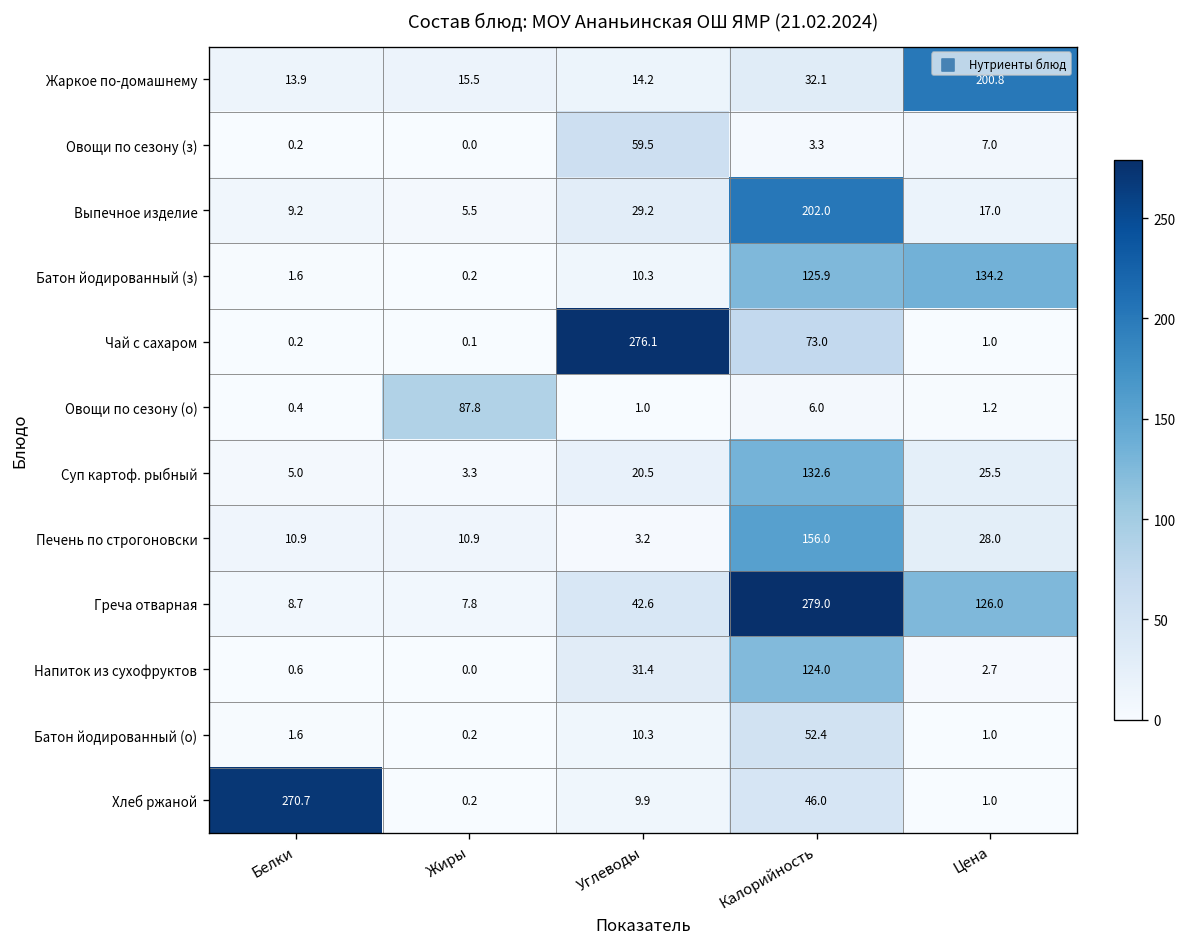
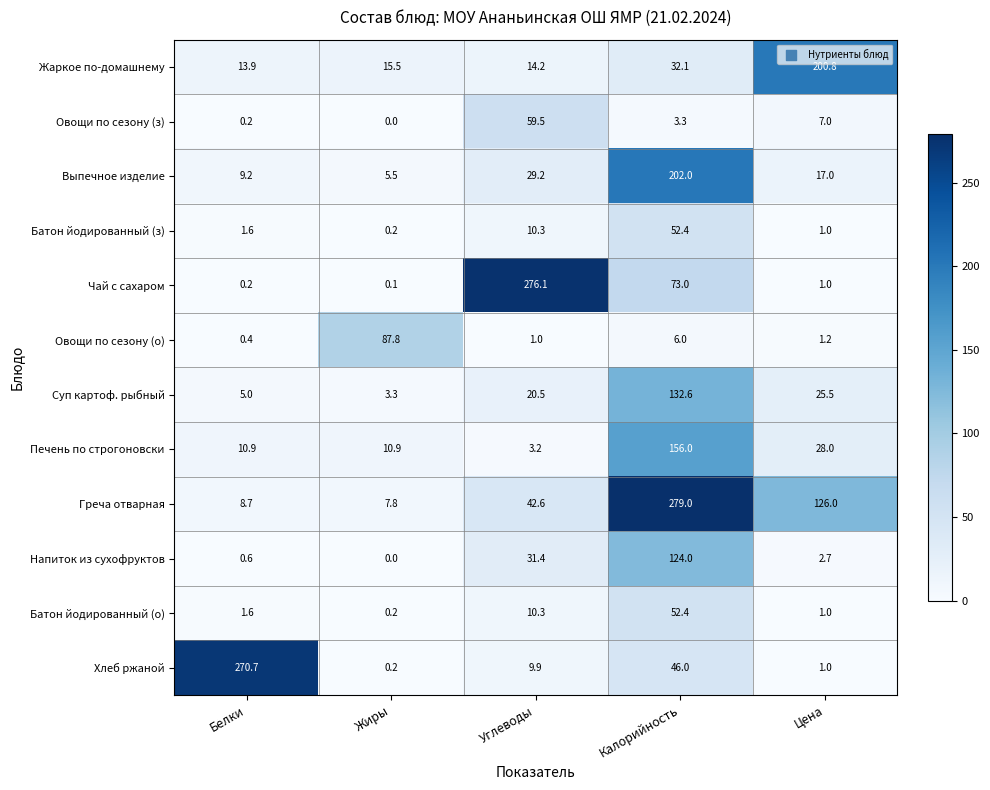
Батон йодированный (з), Калорийность: 125.9 -> 52.4
Батон йодированный (з), Цена: 134.2 -> 1.0
